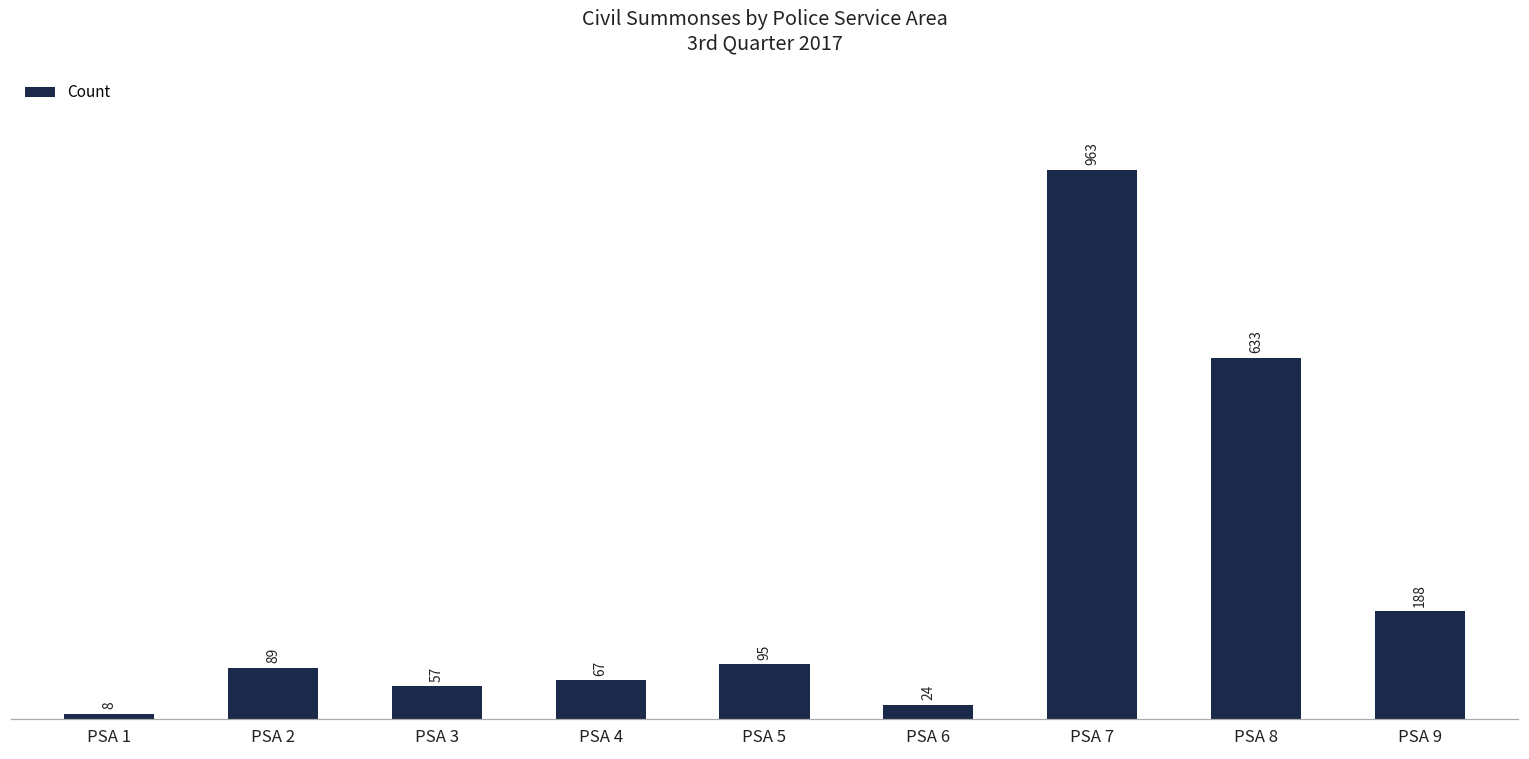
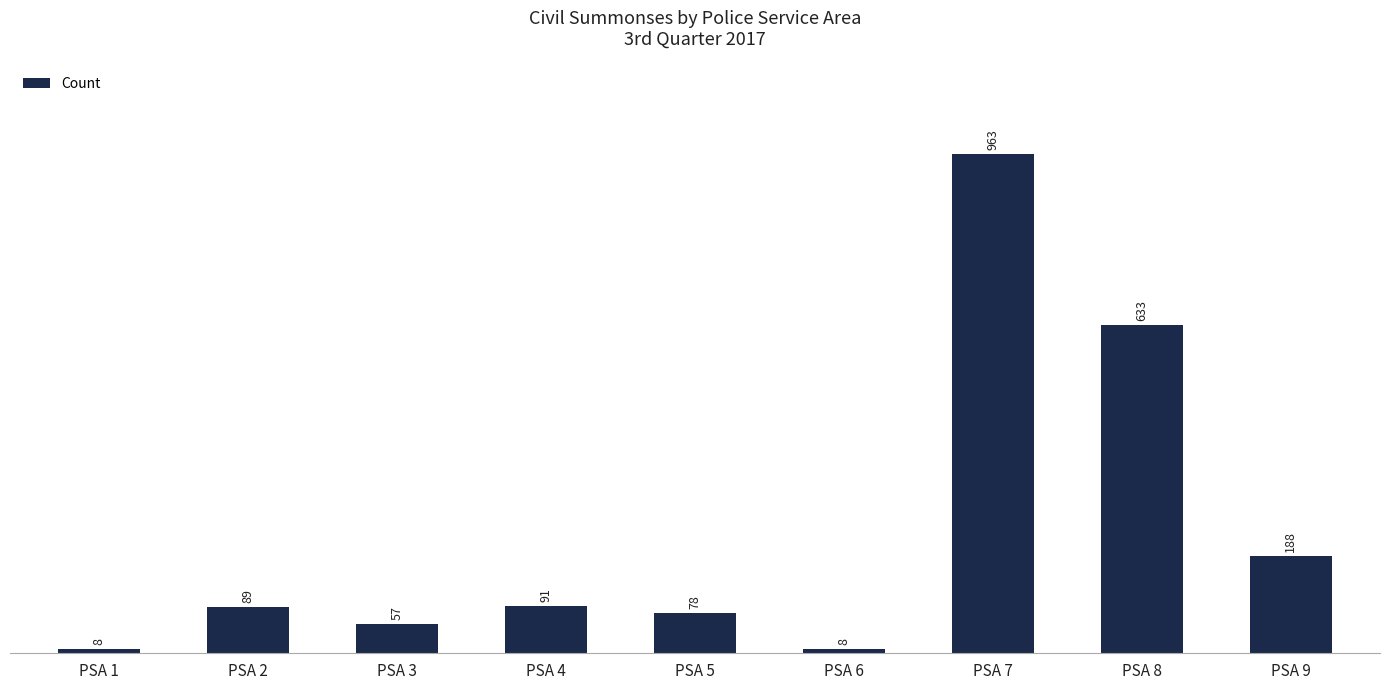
PSA 4: 67 -> 91
PSA 5: 95 -> 78
PSA 6: 24 -> 8
